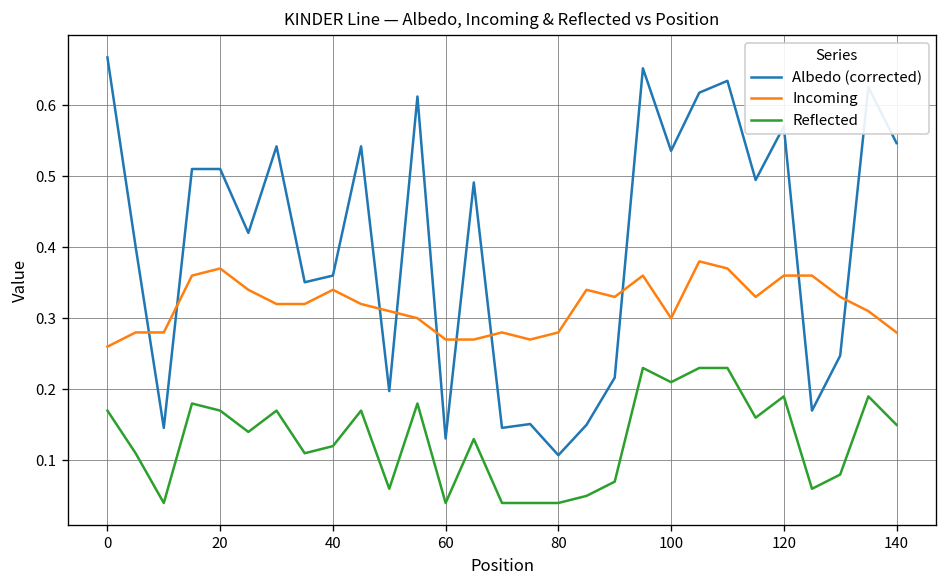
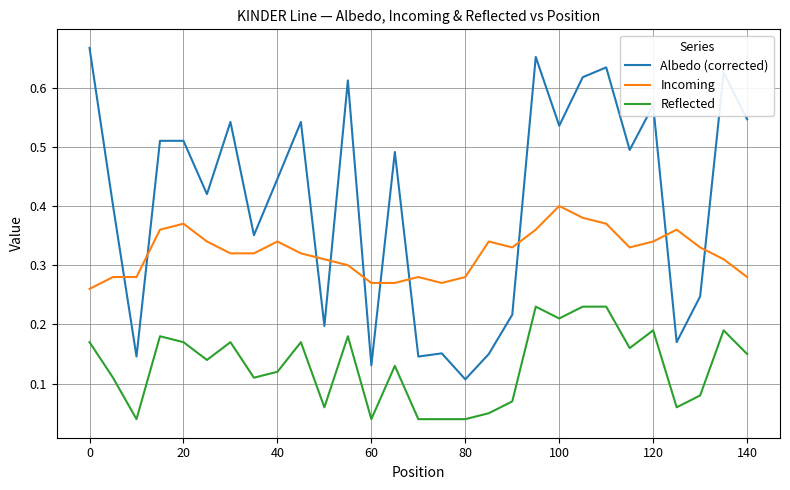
Albedo (corrected), 40: 0.36 -> 0.45
Incoming, 100: 0.3 -> 0.4
Incoming, 120: 0.36 -> 0.34
